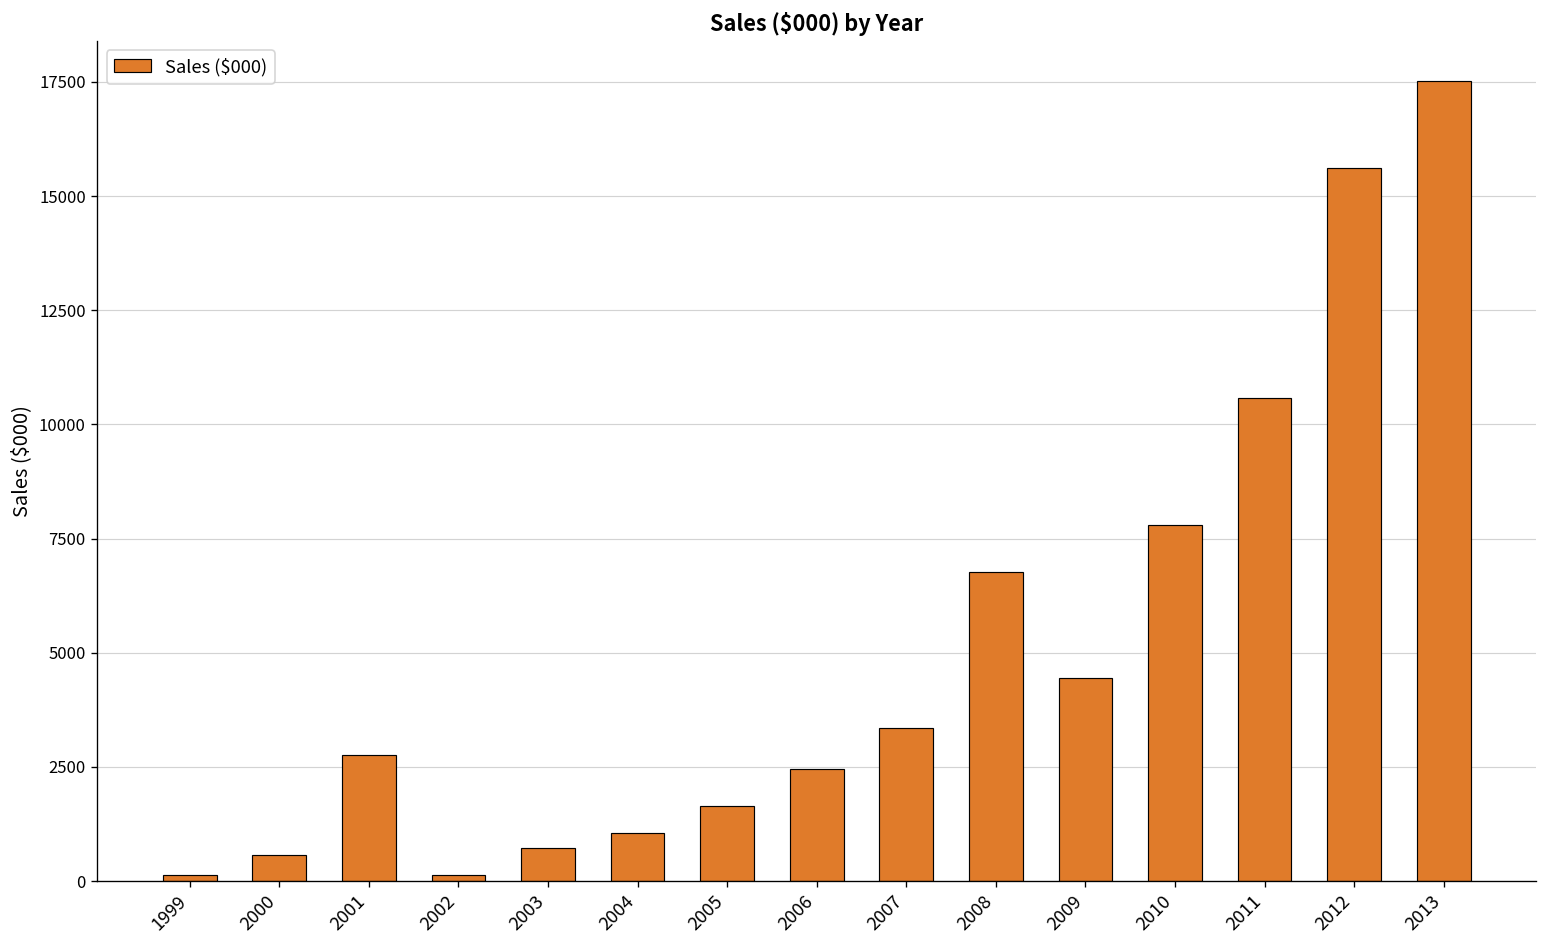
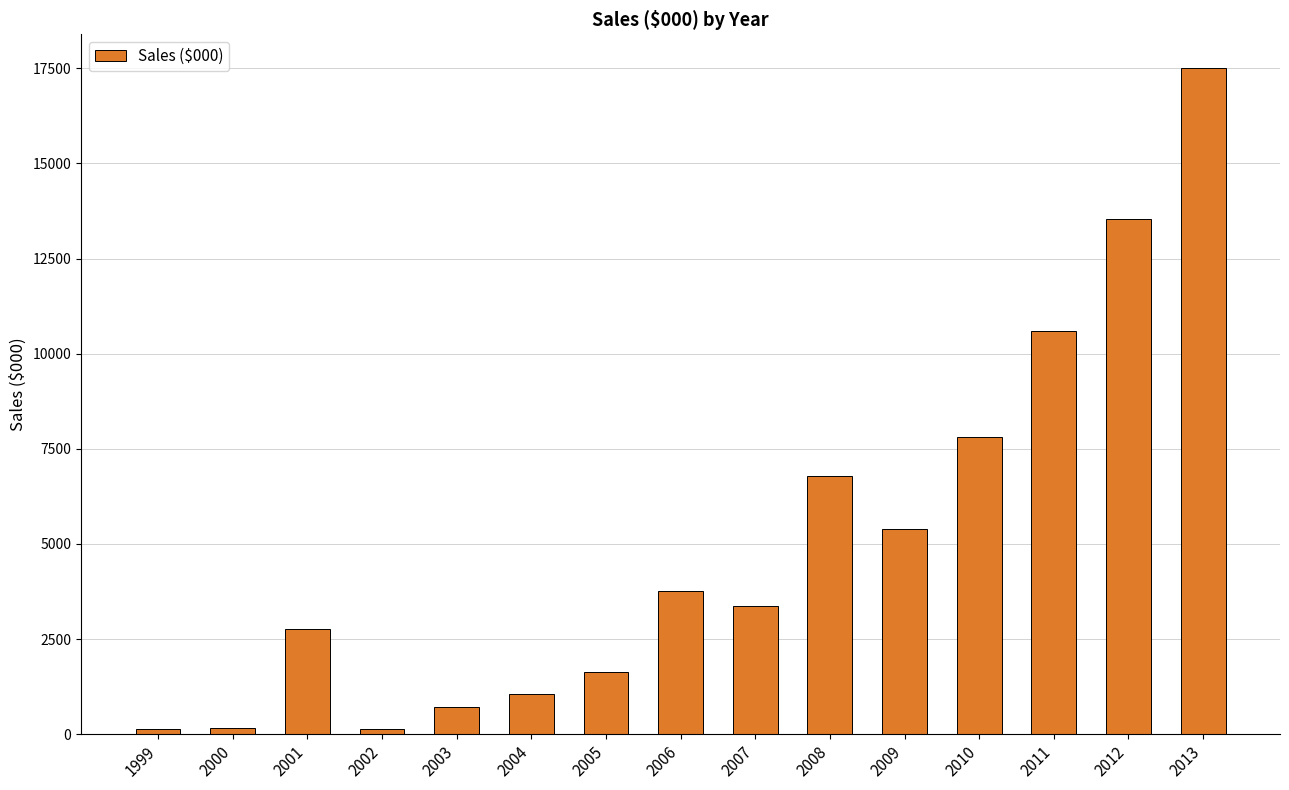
2000: 600 -> 200
2006: 2500 -> 3800
2009: 4500 -> 5400
2012: 15600 -> 13500
